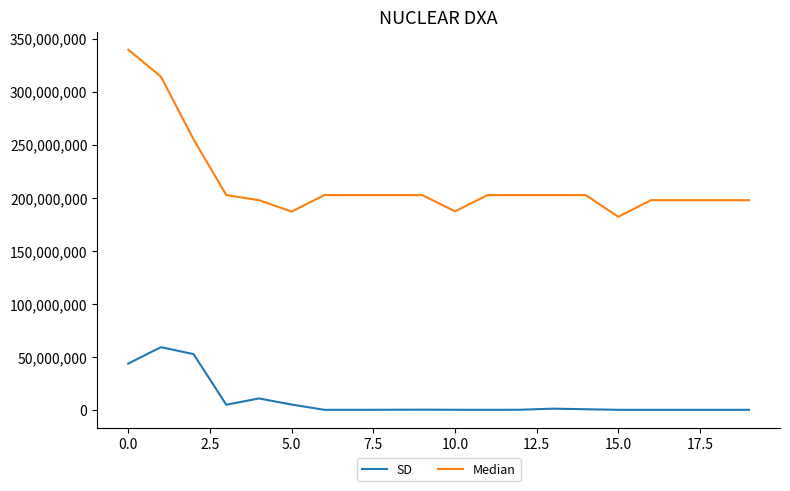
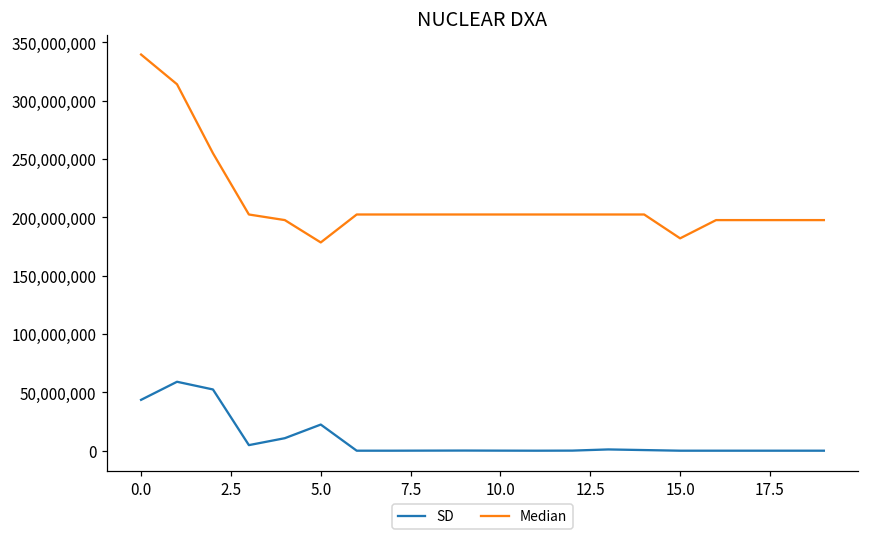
SD, 5.0: 5,000,000 -> 22,000,000
Median, 5.0: 187,000,000 -> 178,000,000
Median, 10.0: 187,000,000 -> 202,000,000
